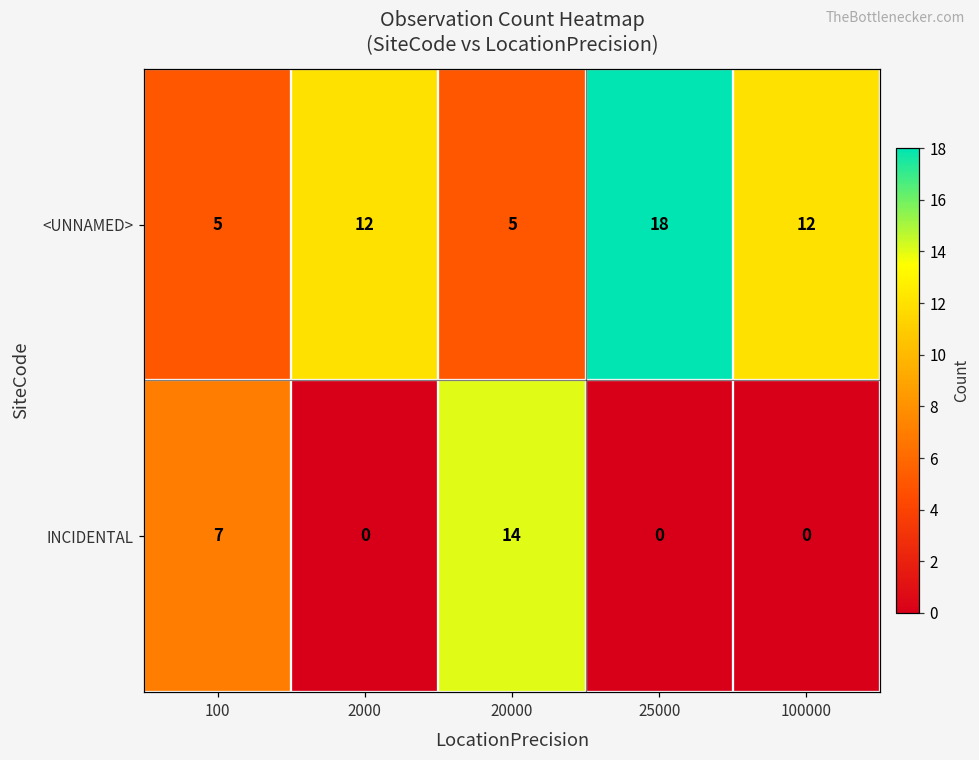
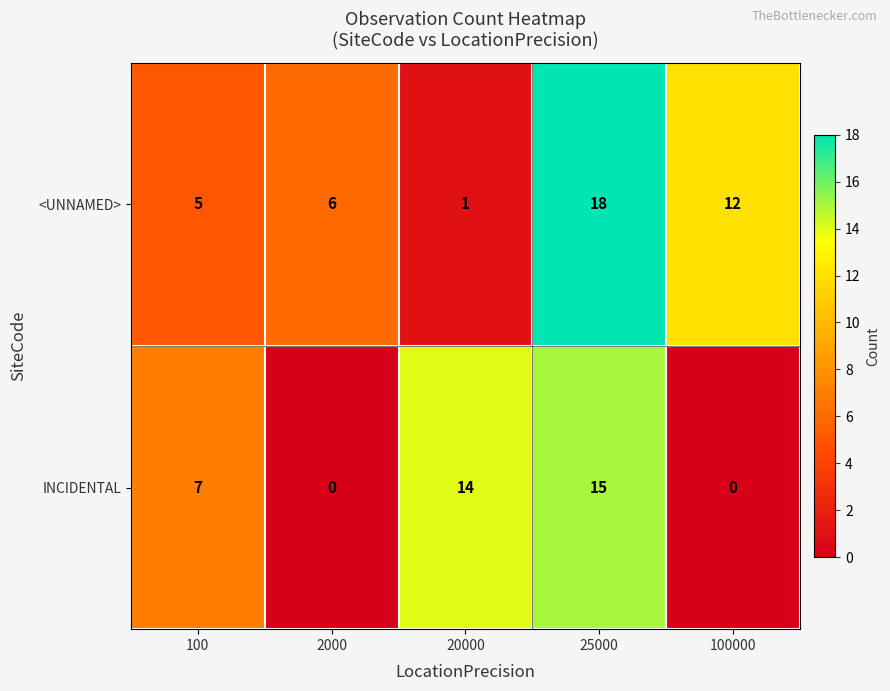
<UNNAMED>, 2000: 12 -> 6
<UNNAMED>, 20000: 5 -> 1
INCIDENTAL, 25000: 0 -> 15
